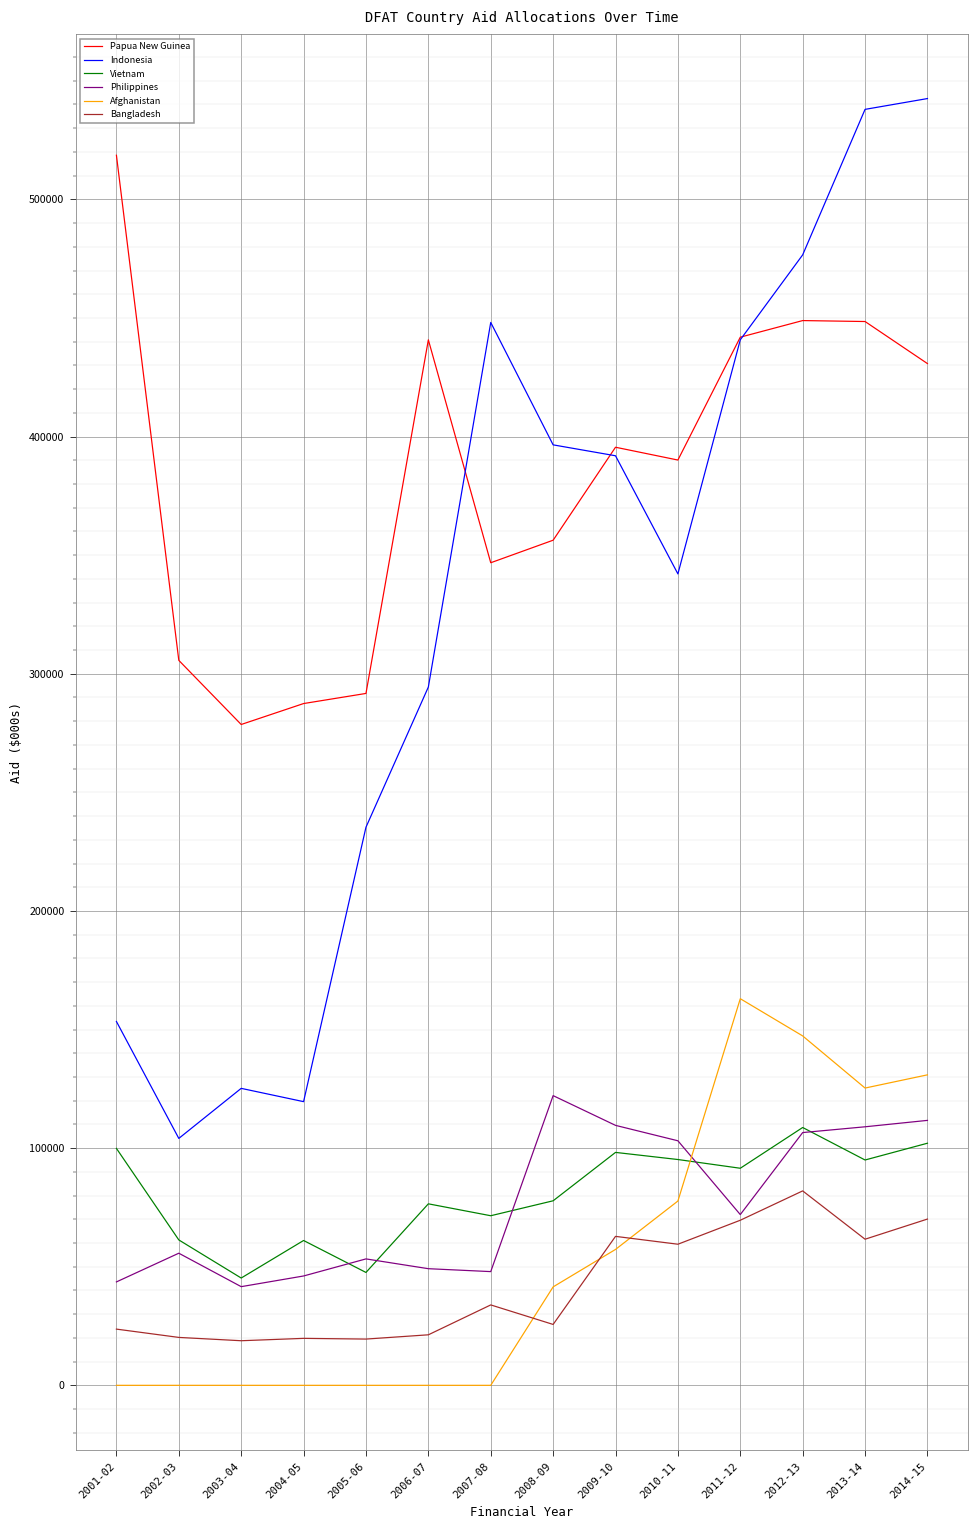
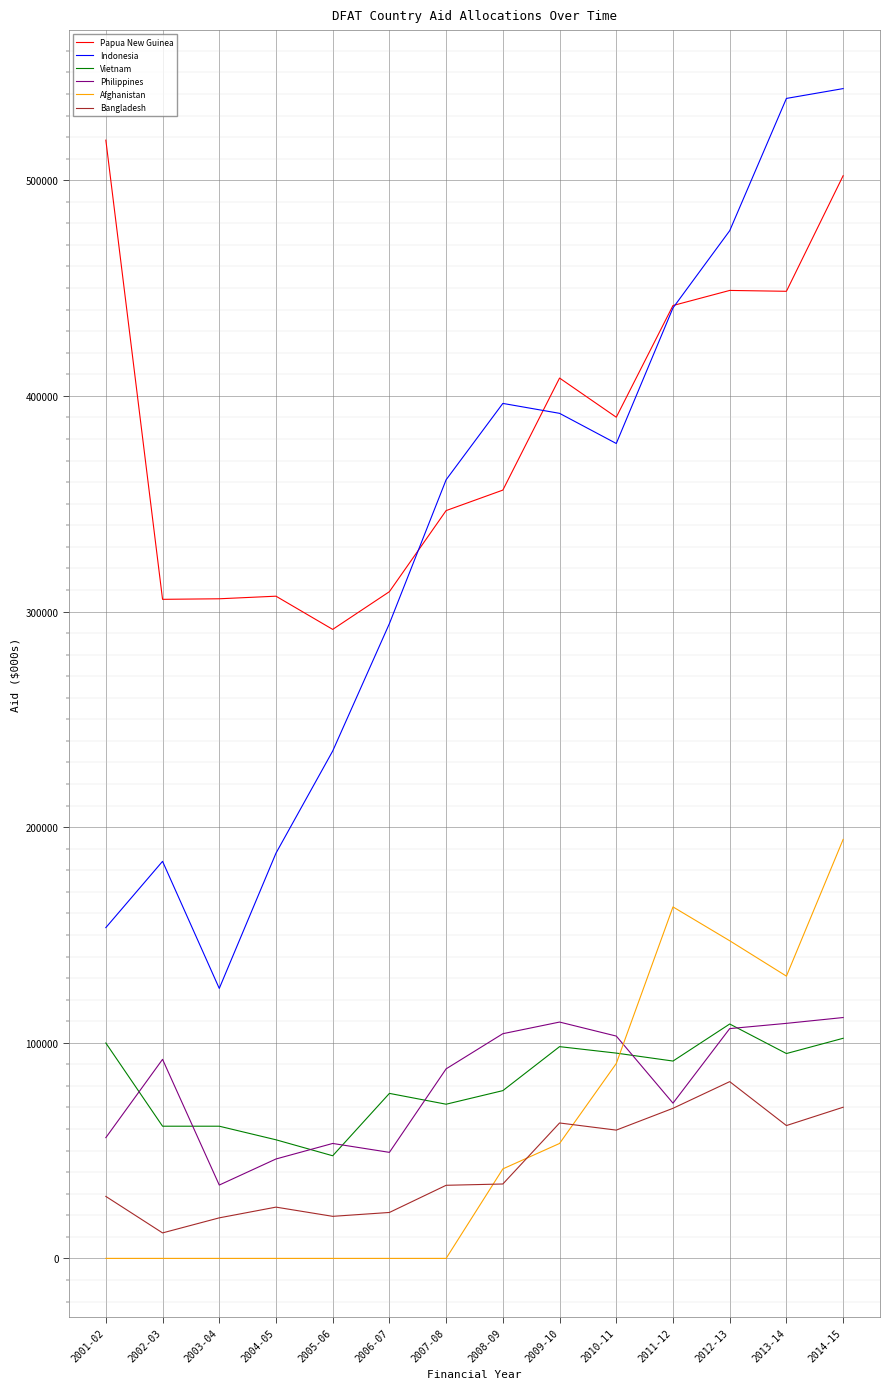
Philippines, 2001-02: 44000 -> 56000
Bangladesh, 2001-02: 24000 -> 29000
Indonesia, 2002-03: 104000 -> 184000
Philippines, 2002-03: 56000 -> 92000
Bangladesh, 2002-03: 20000 -> 12000
Papua New Guinea, 2003-04: 279000 -> 306000
Vietnam, 2003-04: 45000 -> 61000
Philippines, 2003-04: 42000 -> 34000
Papua New Guinea, 2004-05: 287000 -> 307000
Indonesia, 2004-05: 120000 -> 188000
Vietnam, 2004-05: 61000 -> 55000
Bangladesh, 2004-05: 20000 -> 24000
Papua New Guinea, 2006-07: 441000 -> 309000
Indonesia, 2007-08: 448000 -> 361000
Philippines, 2007-08: 48000 -> 88000
Philippines, 2008-09: 122000 -> 104000
Bangladesh, 2008-09: 26000 -> 35000
Papua New Guinea, 2009-10: 396000 -> 408000
Afghanistan, 2009-10: 57000 -> 53000
Indonesia, 2010-11: 342000 -> 378000
Afghanistan, 2010-11: 78000 -> 90000
Afghanistan, 2013-14: 125000 -> 131000
Papua New Guinea, 2014-15: 431000 -> 502000
Afghanistan, 2014-15: 131000 -> 194000
